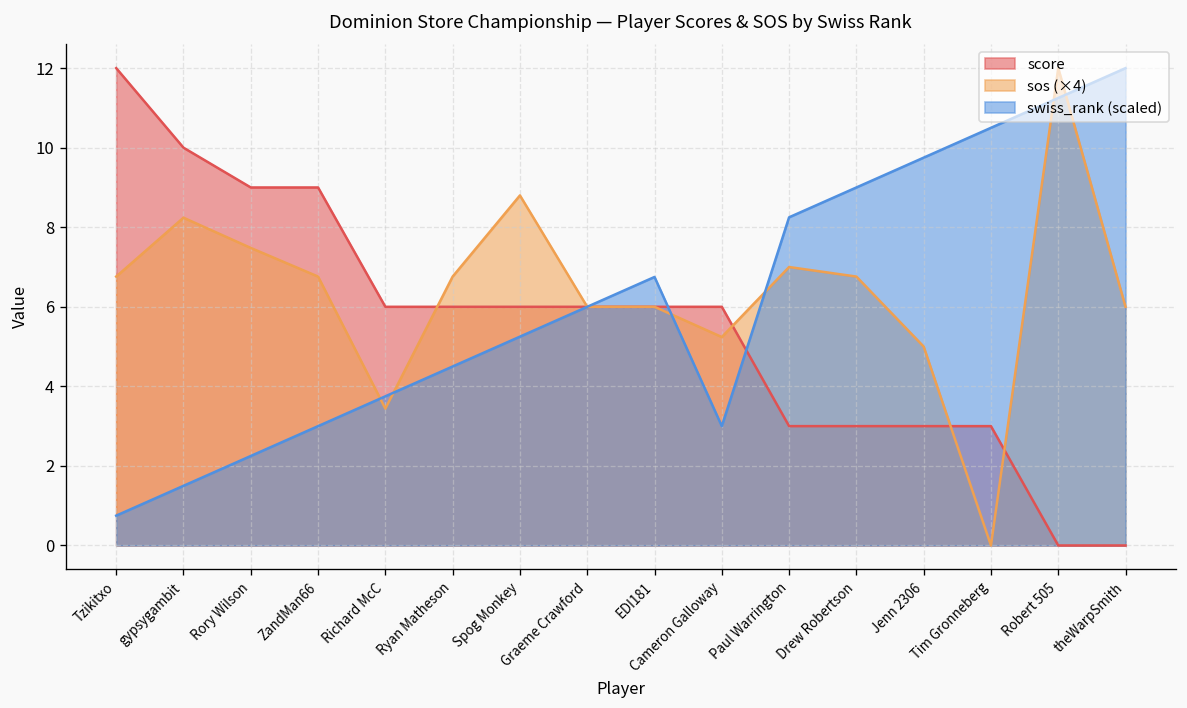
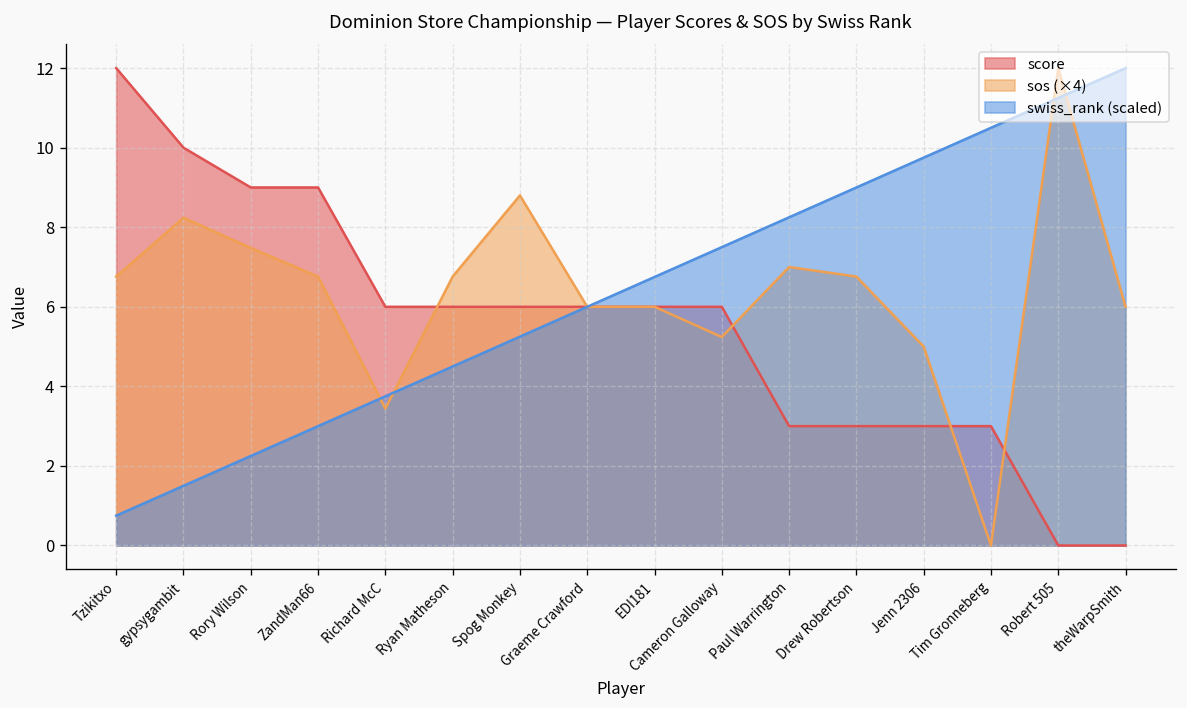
swiss_rank (scaled), Cameron Galloway: 3.0 -> 7.5
